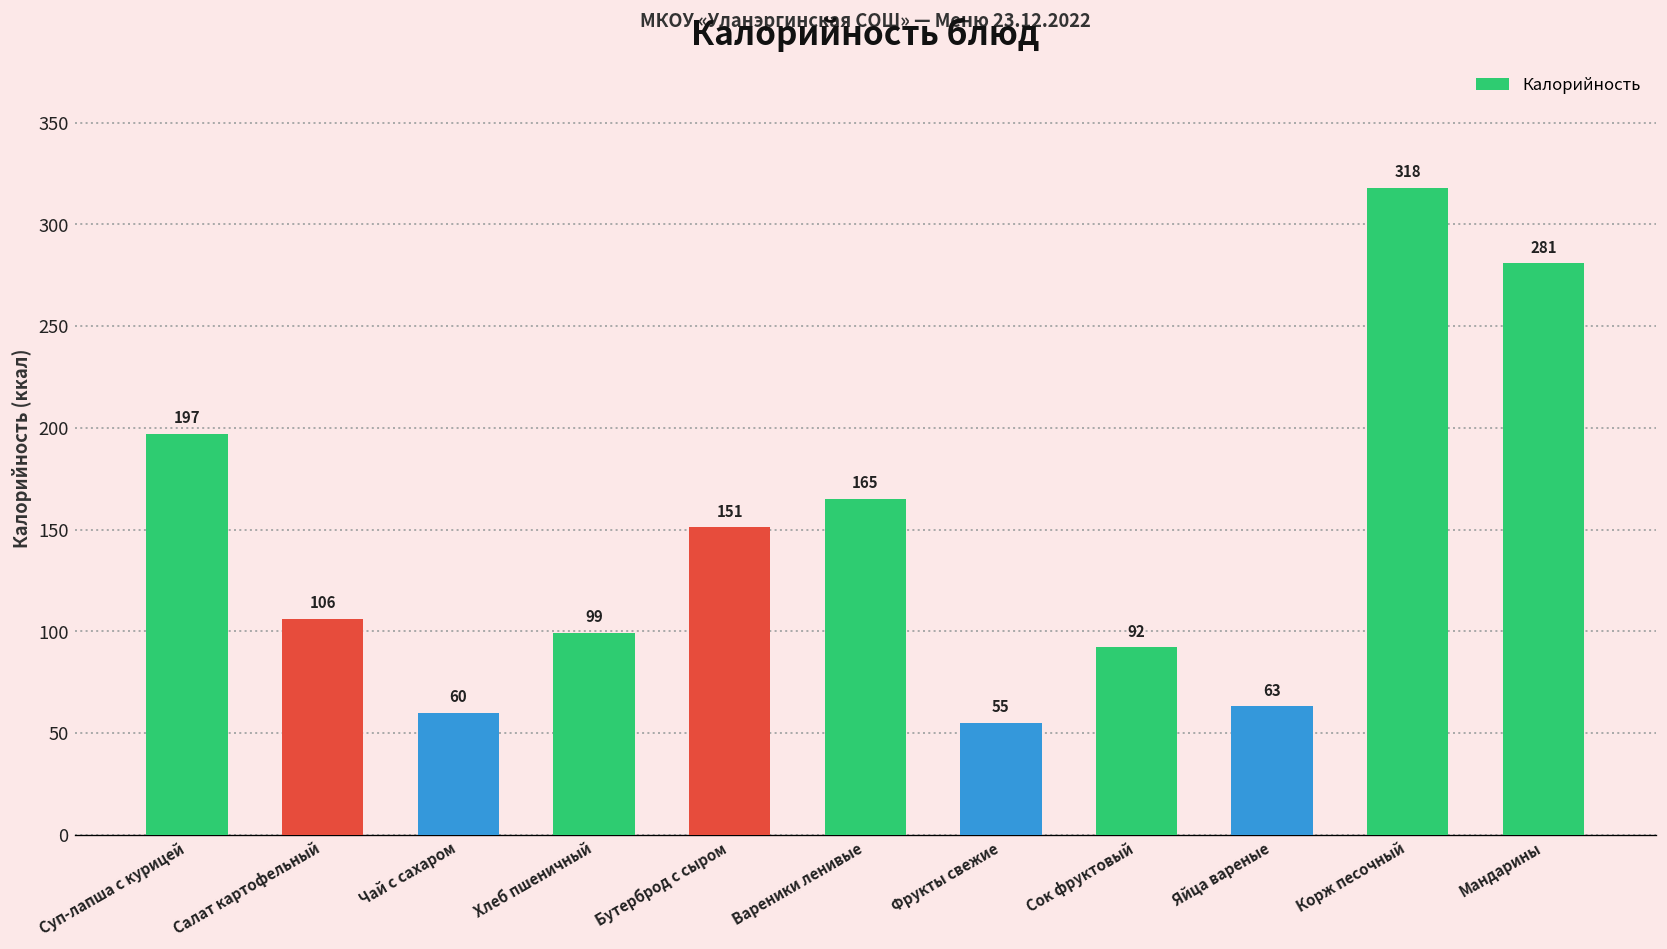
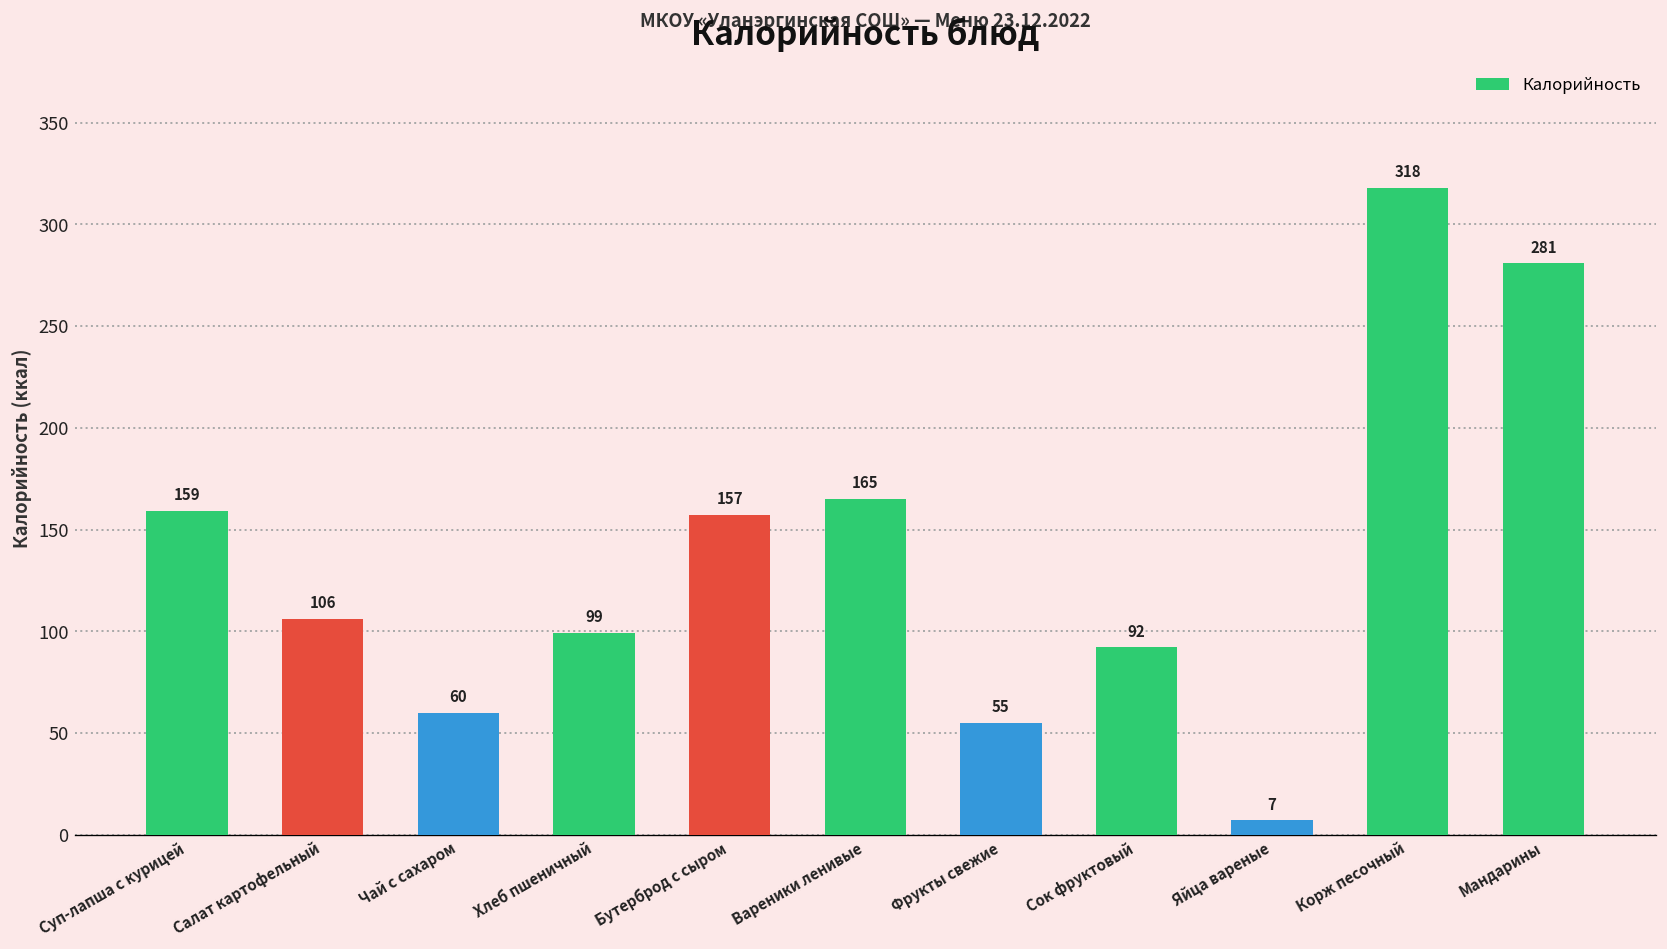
Суп-лапша с курицей: 197 -> 159
Бутерброд с сыром: 151 -> 157
Яйца вареные: 63 -> 7
